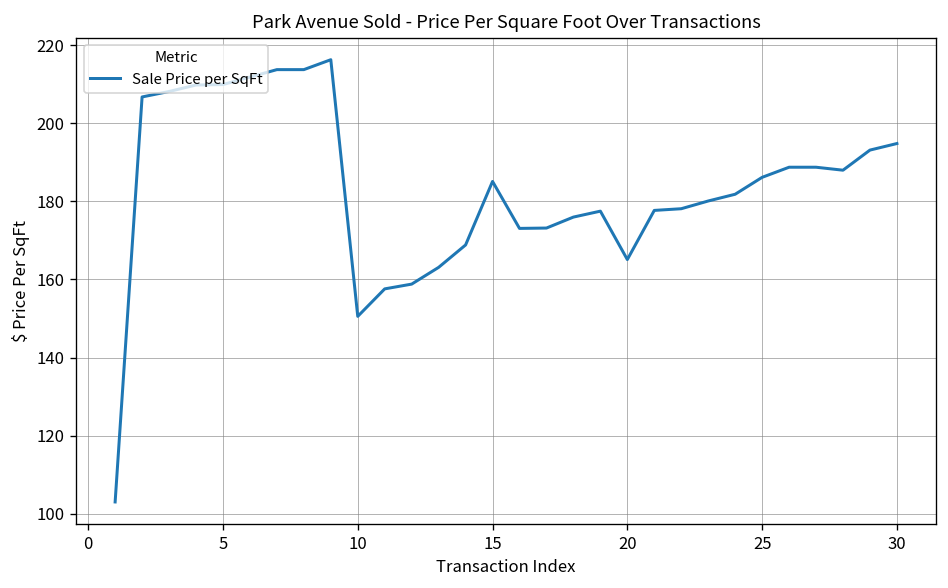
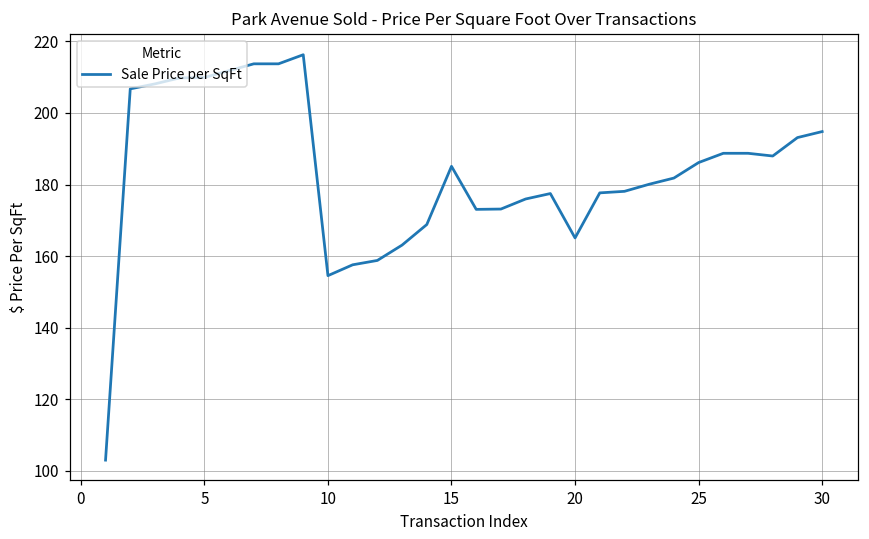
10: 151 -> 155
